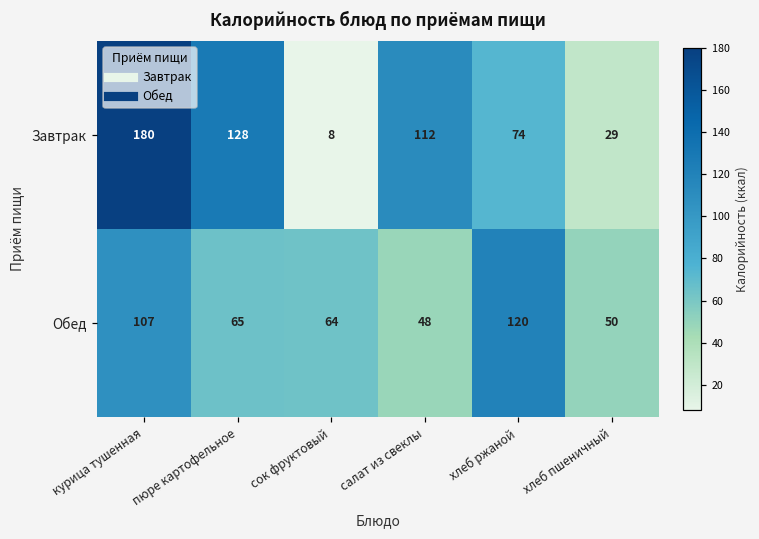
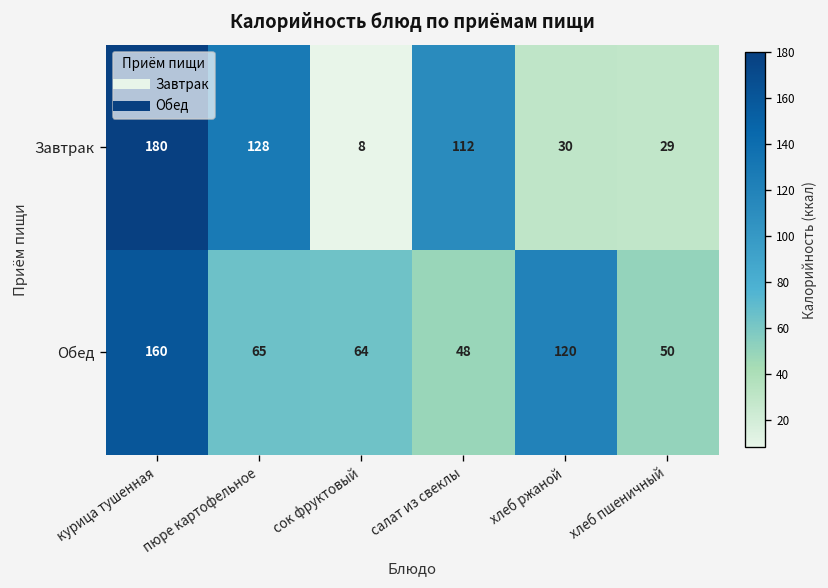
Завтрак, хлеб ржаной: 74 -> 30
Обед, курица тушенная: 107 -> 160
